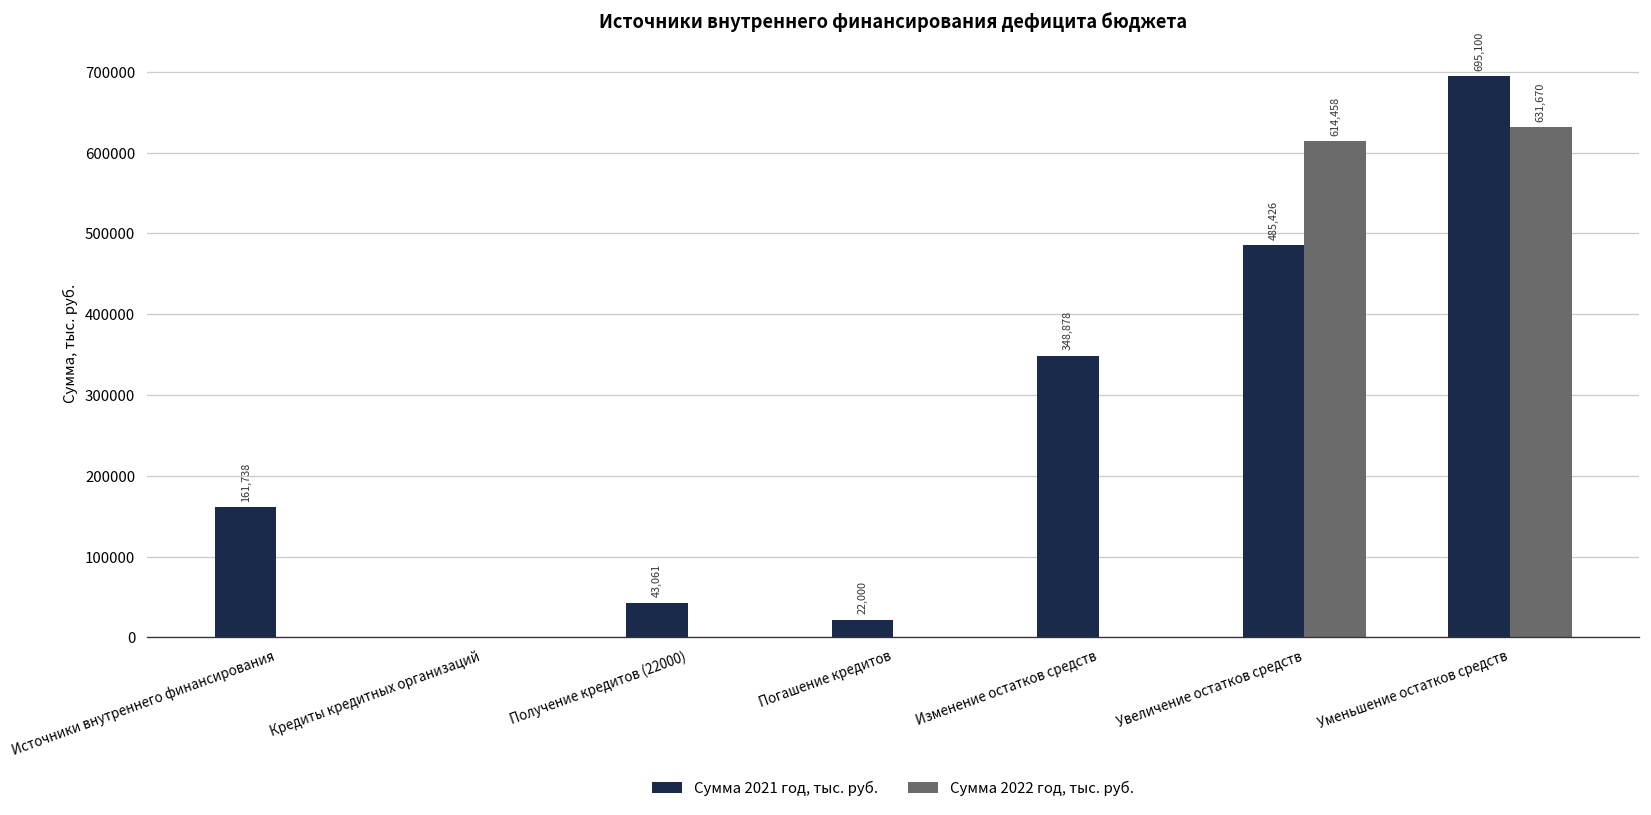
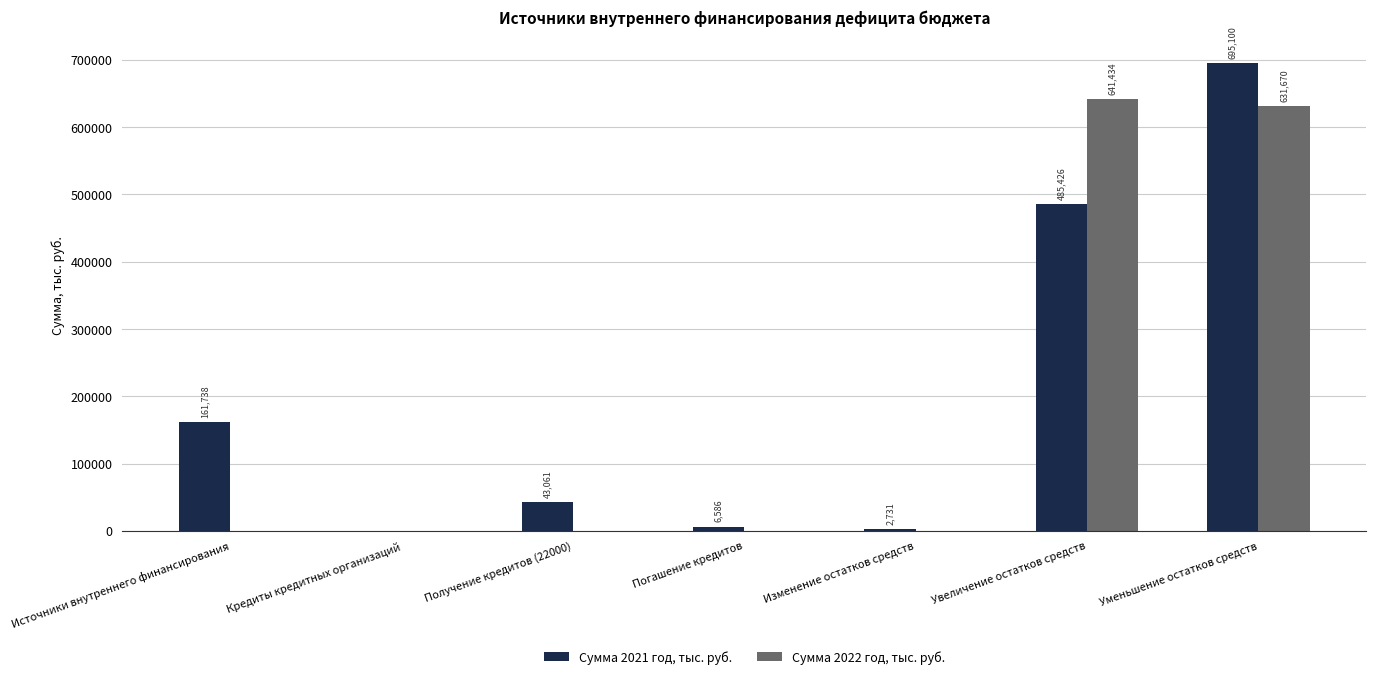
Сумма 2021 год, тыс. руб., Погашение кредитов: 22,000 -> 6,586
Сумма 2021 год, тыс. руб., Изменение остатков средств: 348,878 -> 2,731
Сумма 2022 год, тыс. руб., Увеличение остатков средств: 614,458 -> 641,434
